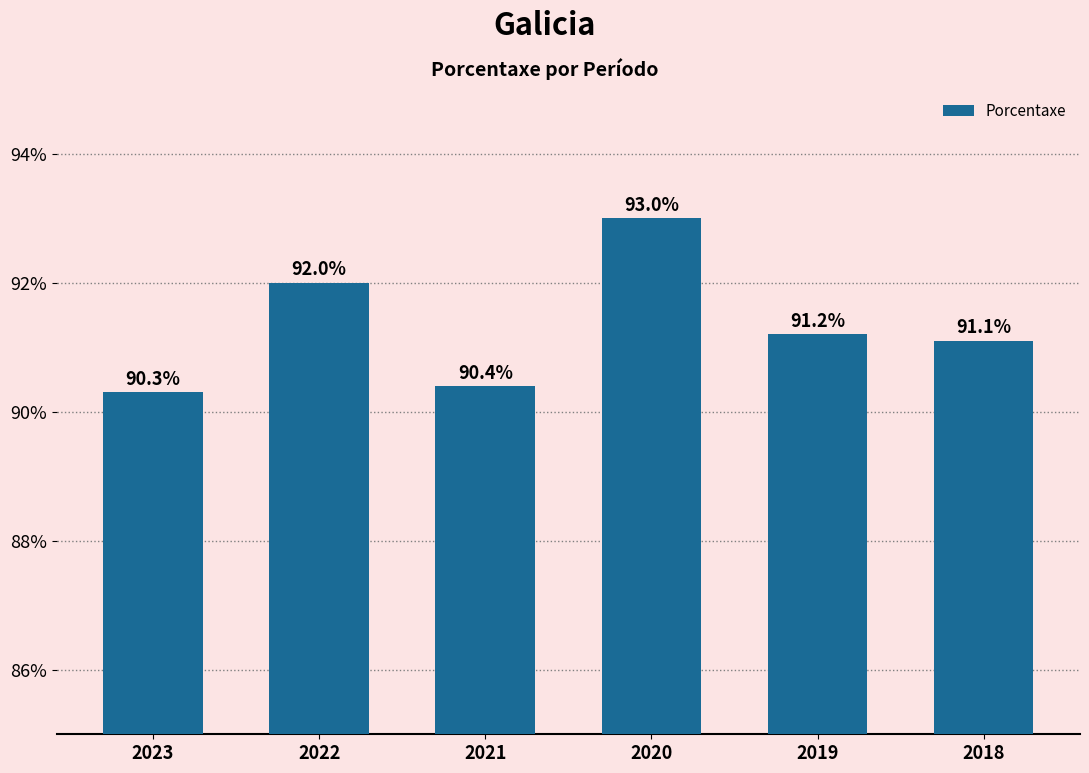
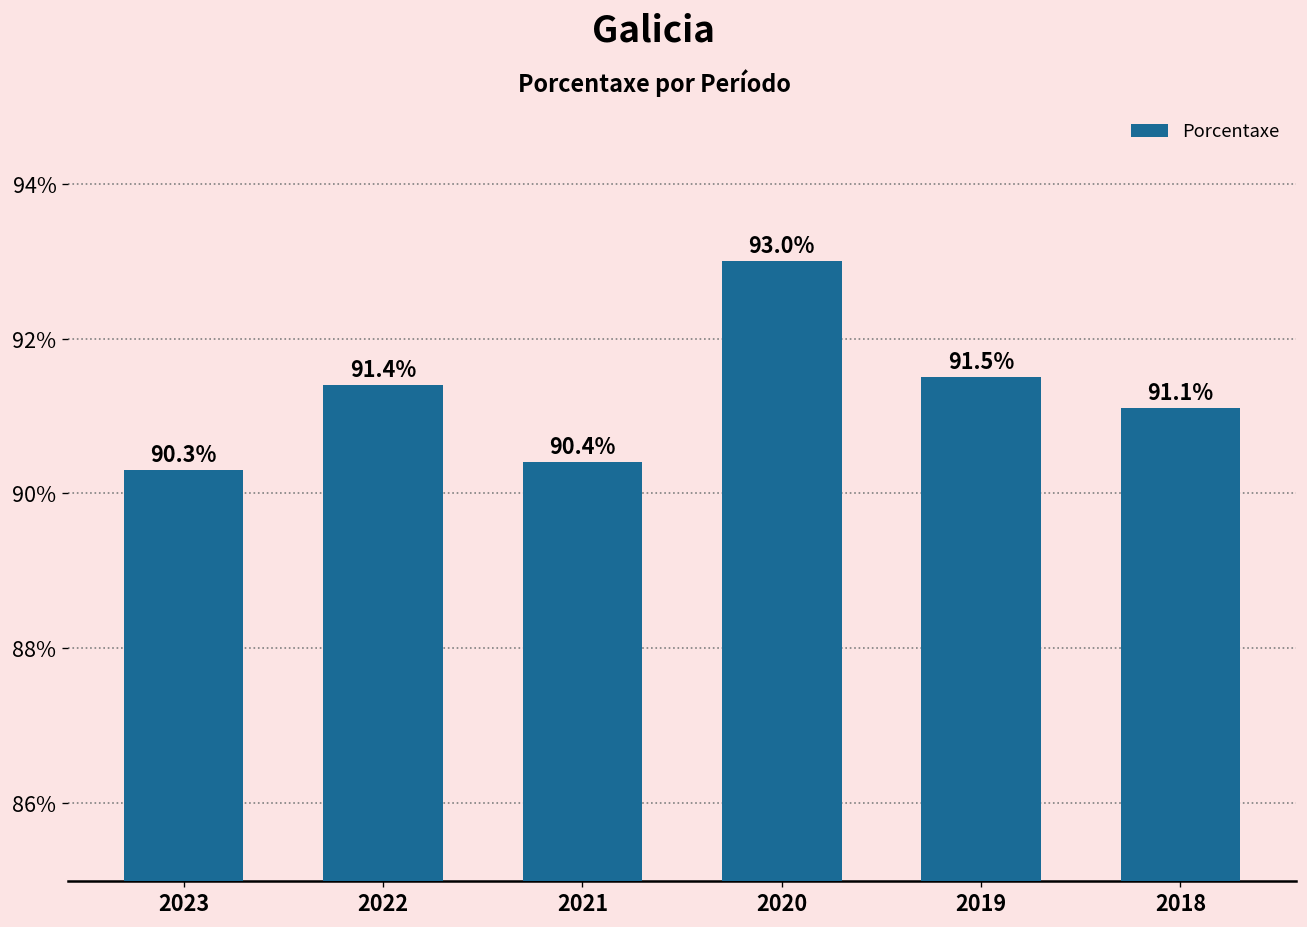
2022: 92.0% -> 91.4%
2019: 91.2% -> 91.5%
